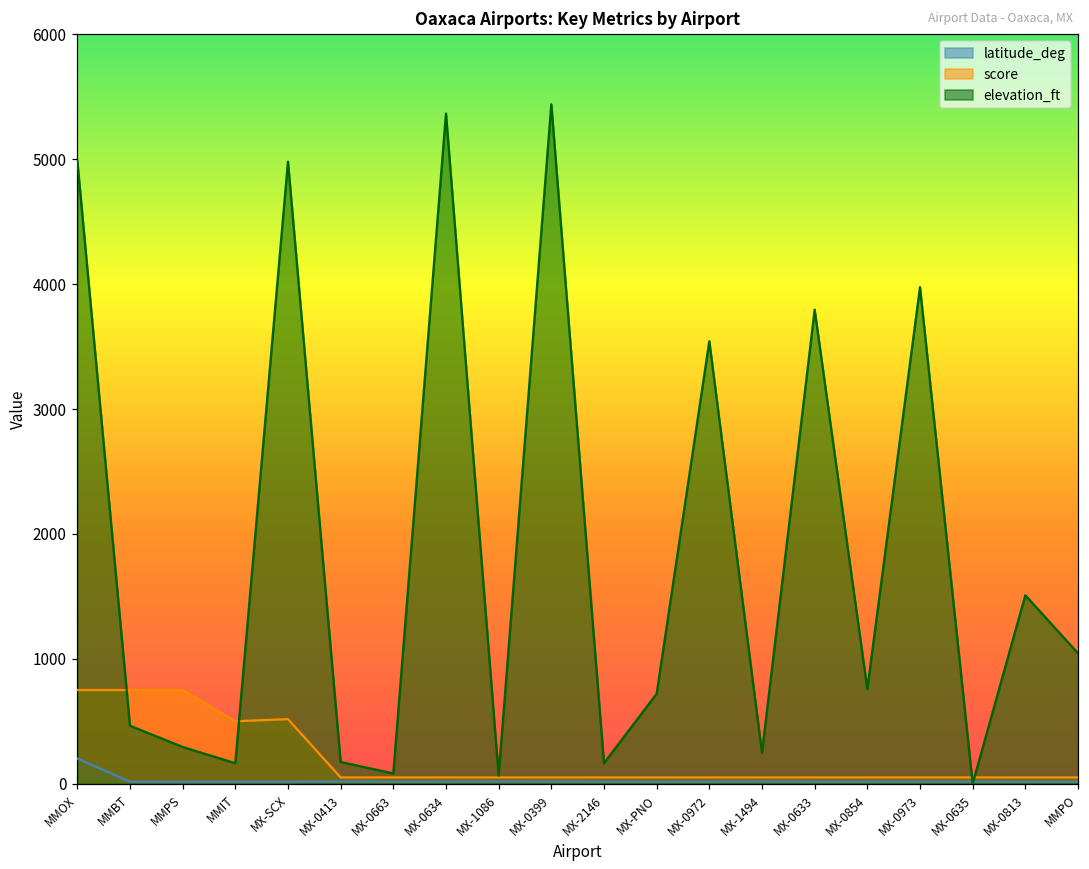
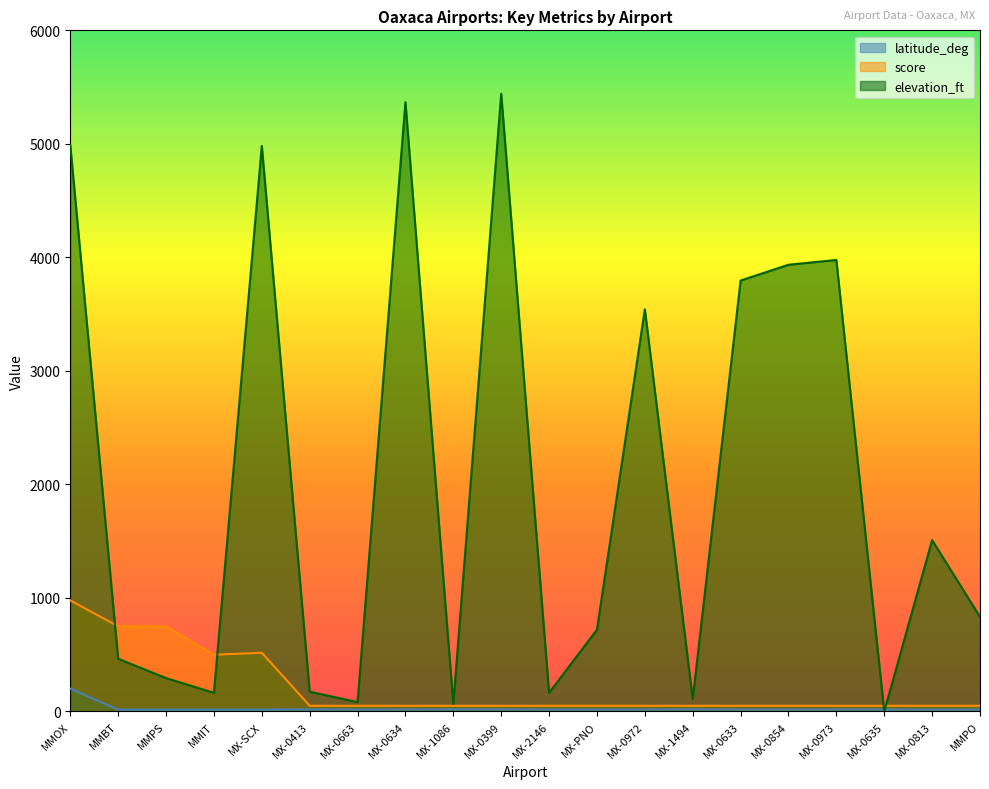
score, MMOX: 750 -> 980
elevation_ft, MX-1494: 250 -> 110
elevation_ft, MX-0854: 760 -> 3940
elevation_ft, MMPO: 1040 -> 830
